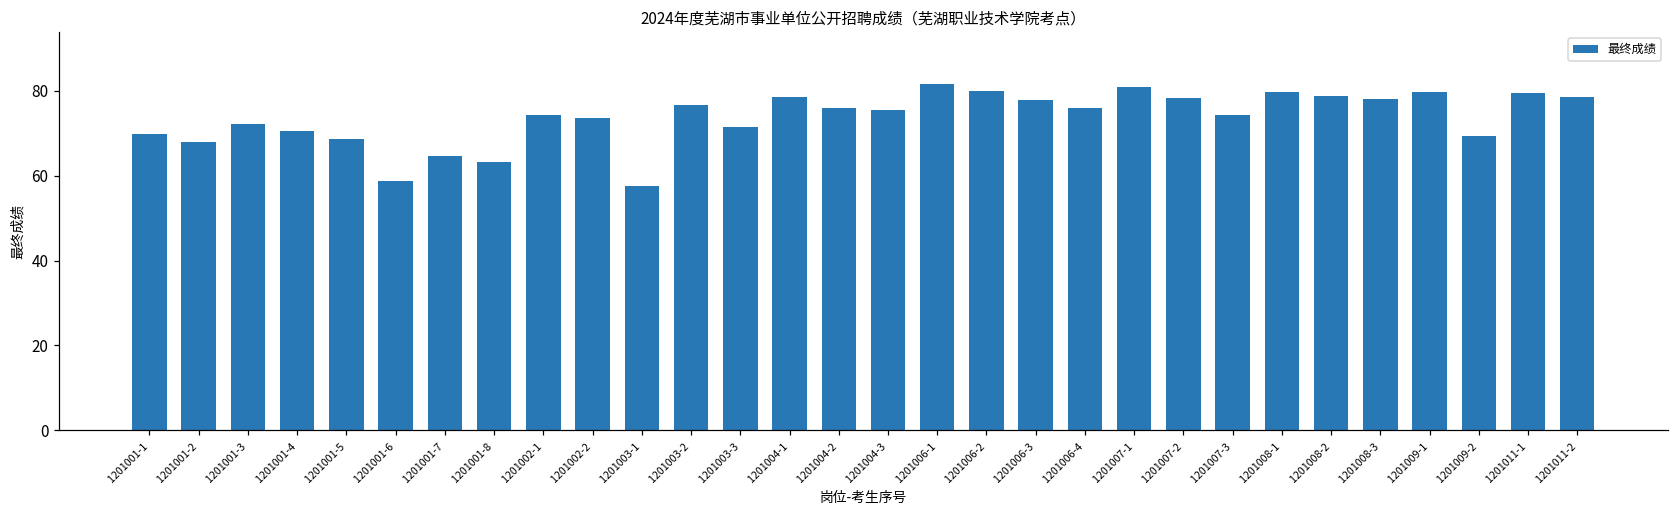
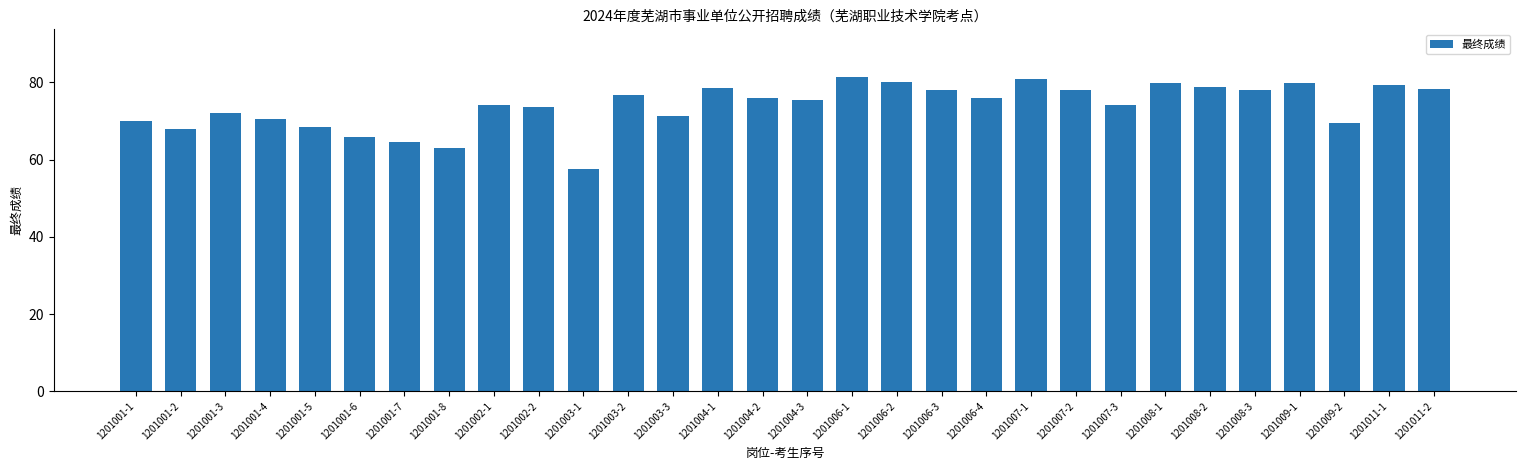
1201001-6: 59 -> 66
